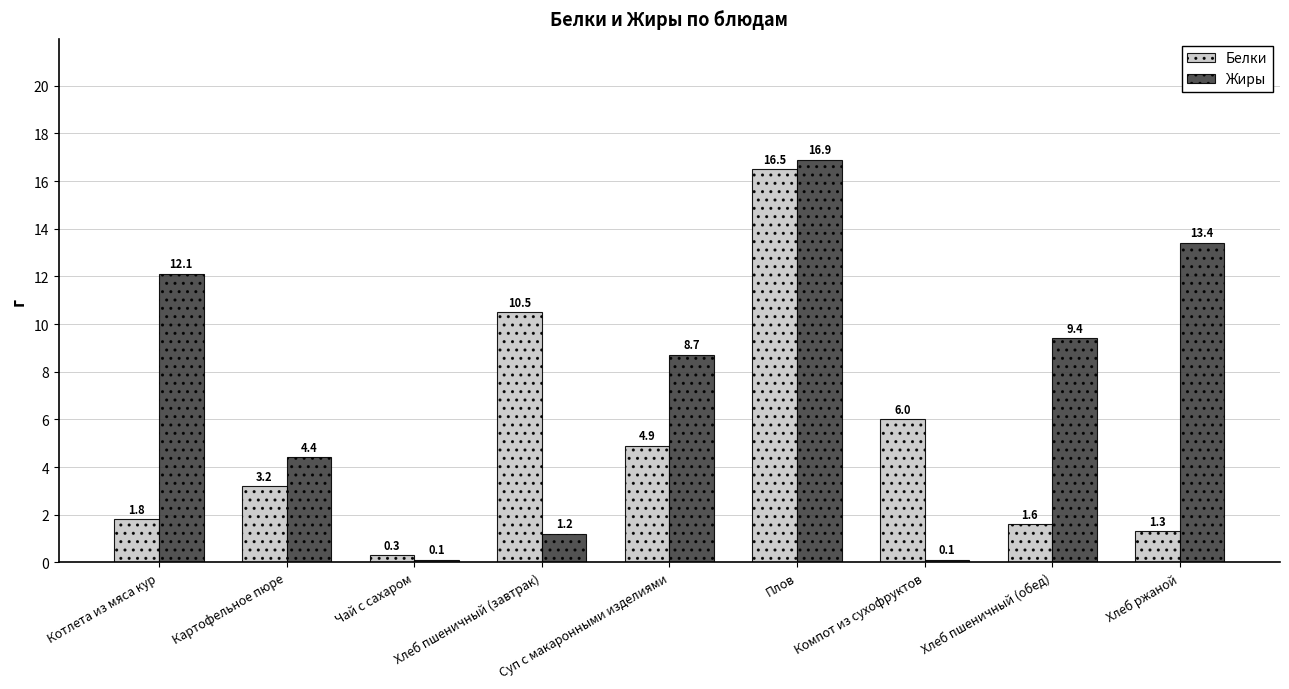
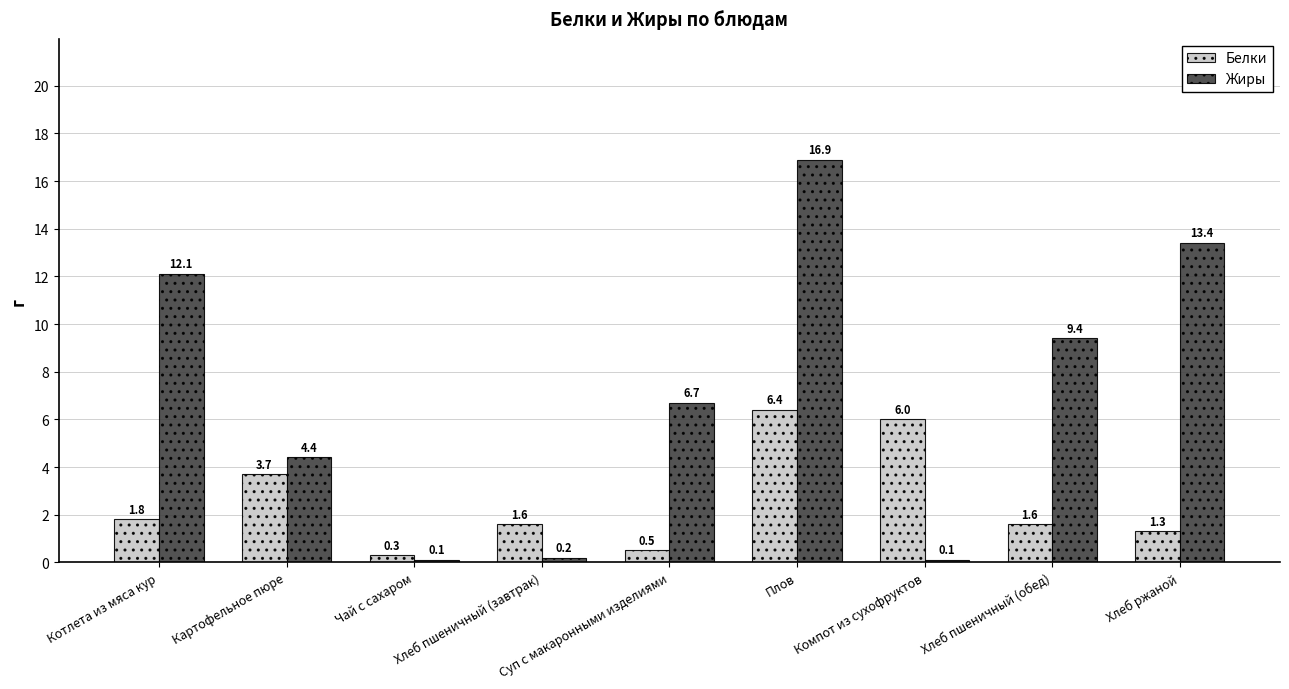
Белки, Картофельное пюре: 3.2 -> 3.7
Белки, Хлеб пшеничный (завтрак): 10.5 -> 1.6
Жиры, Хлеб пшеничный (завтрак): 1.2 -> 0.2
Белки, Суп с макаронными изделиями: 4.9 -> 0.5
Жиры, Суп с макаронными изделиями: 8.7 -> 6.7
Белки, Плов: 16.5 -> 6.4
